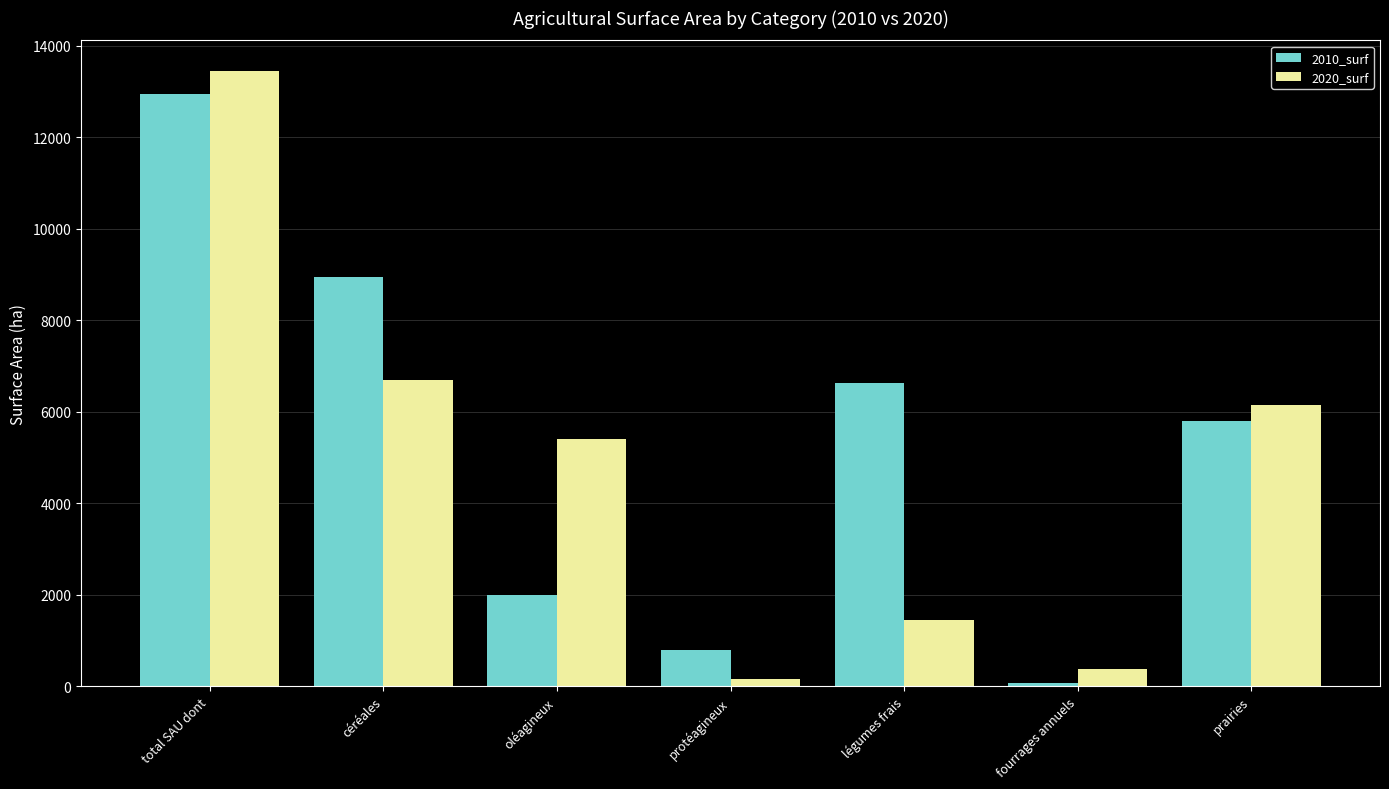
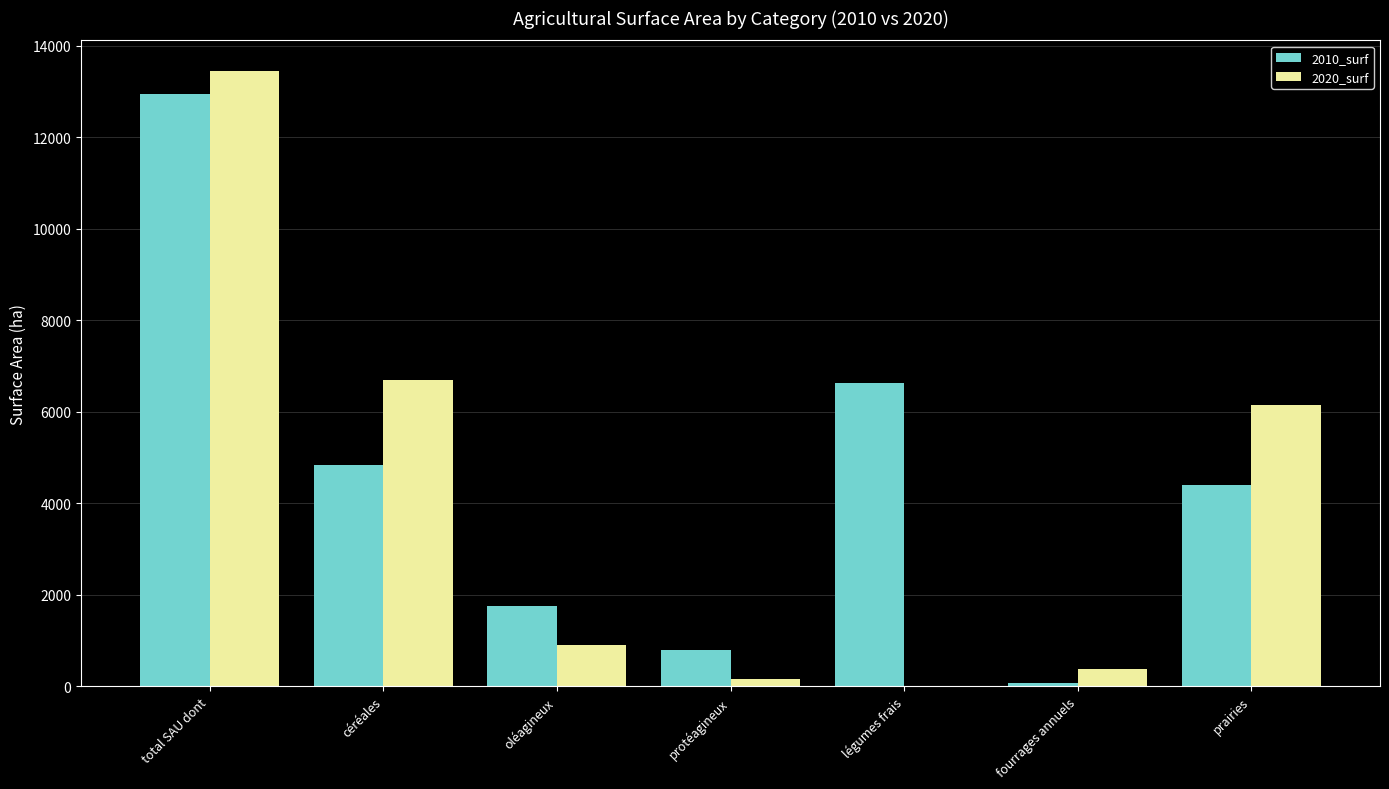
2010_surf, céréales: 8900 -> 4800
2010_surf, oléagineux: 2000 -> 1800
2020_surf, oléagineux: 5400 -> 900
2020_surf, légumes frais: 1400 -> 0
2010_surf, prairies: 5800 -> 4400
